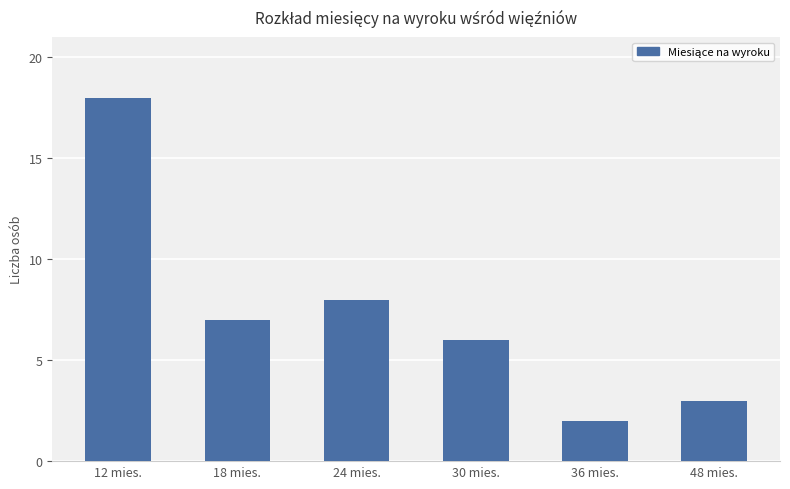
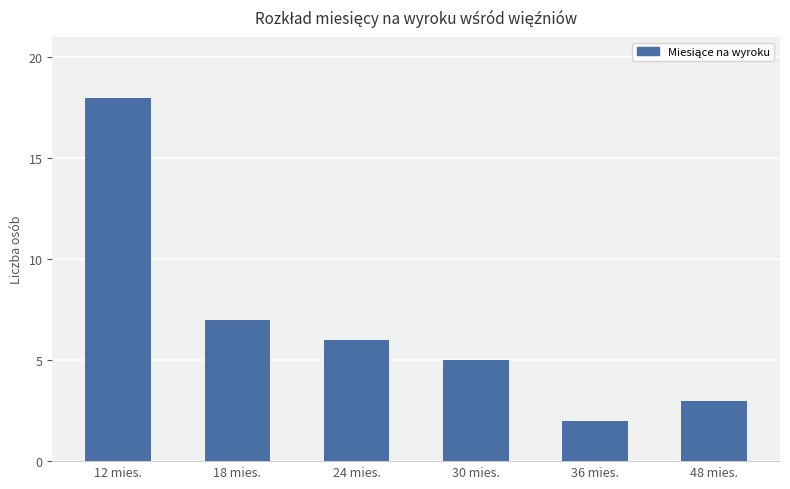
24 mies.: 8 -> 6
30 mies.: 6 -> 5
